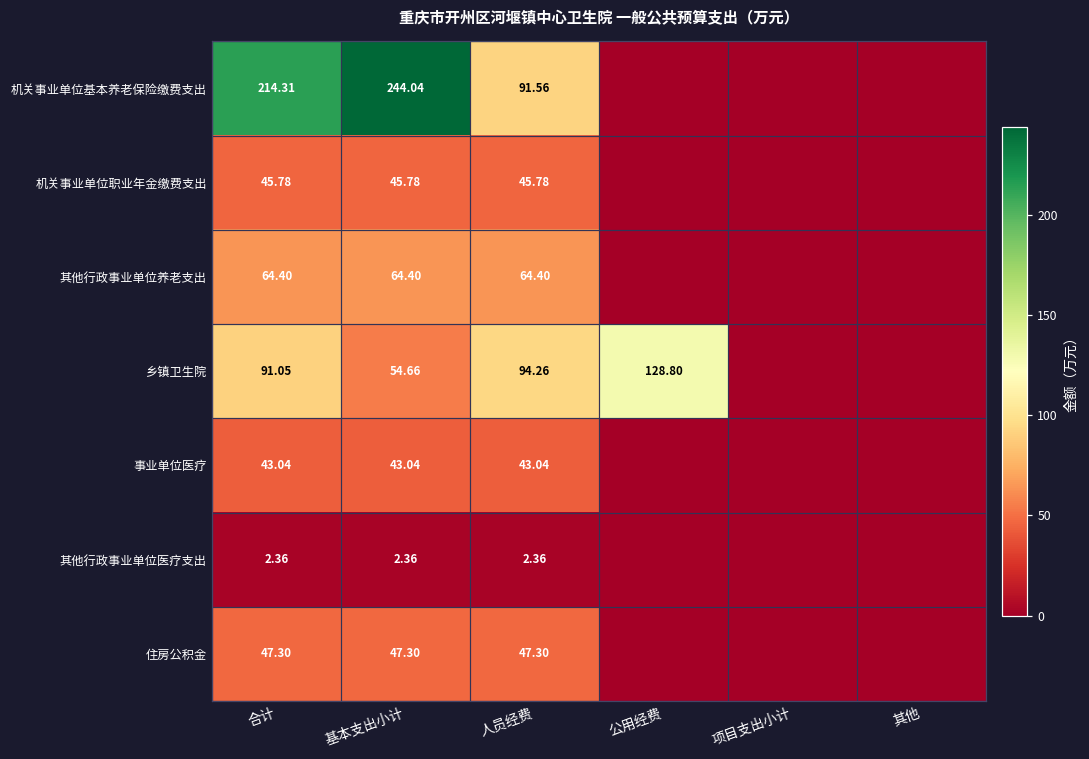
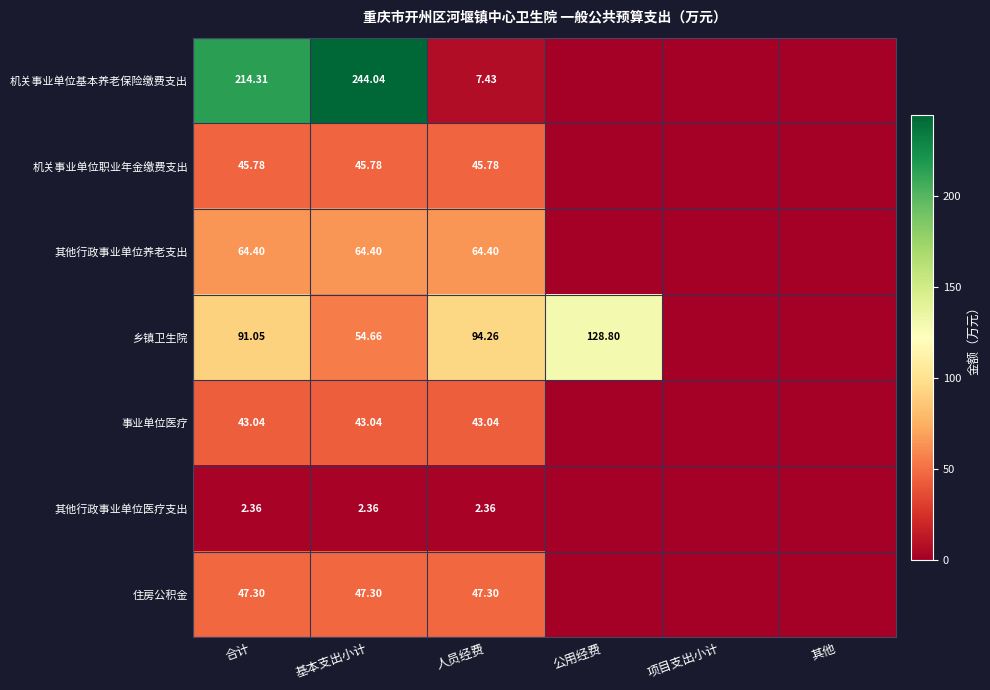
机关事业单位基本养老保险缴费支出, 人员经费: 91.56 -> 7.43
